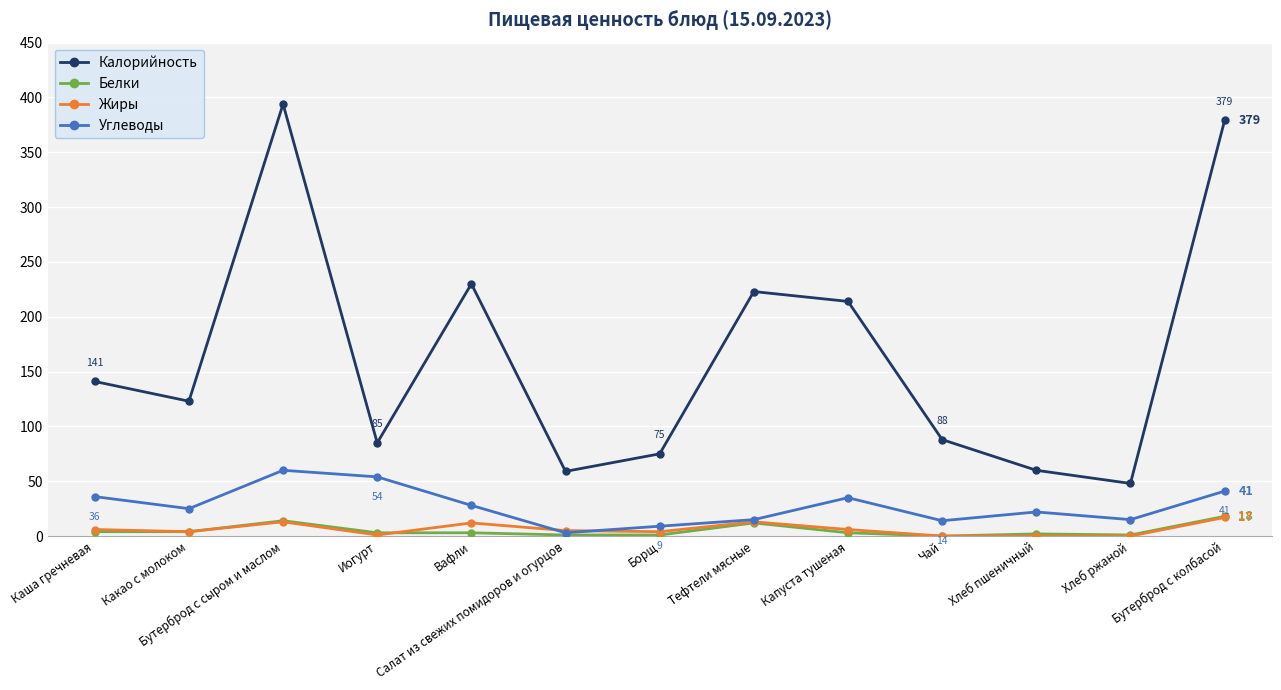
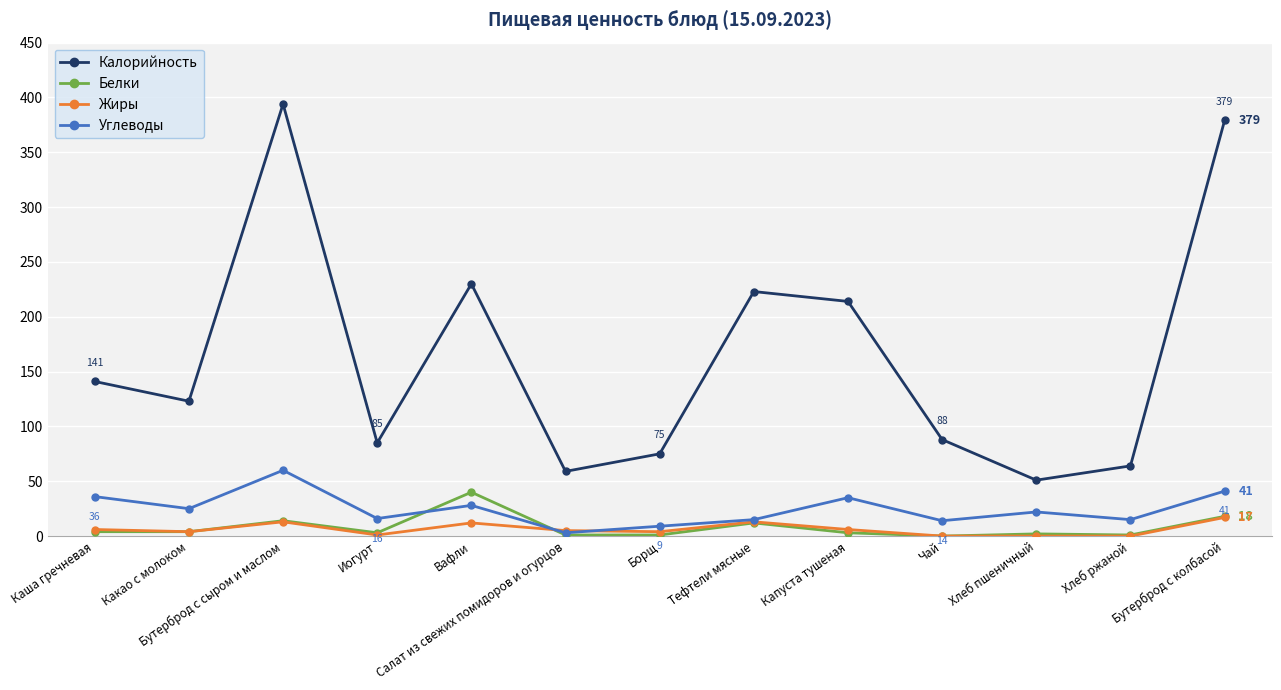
Углеводы, Иогурт: 54 -> 16
Белки, Вафли: 3 -> 40
Калорийность, Хлеб пшеничный: 60 -> 51
Калорийность, Хлеб ржаной: 48 -> 64
